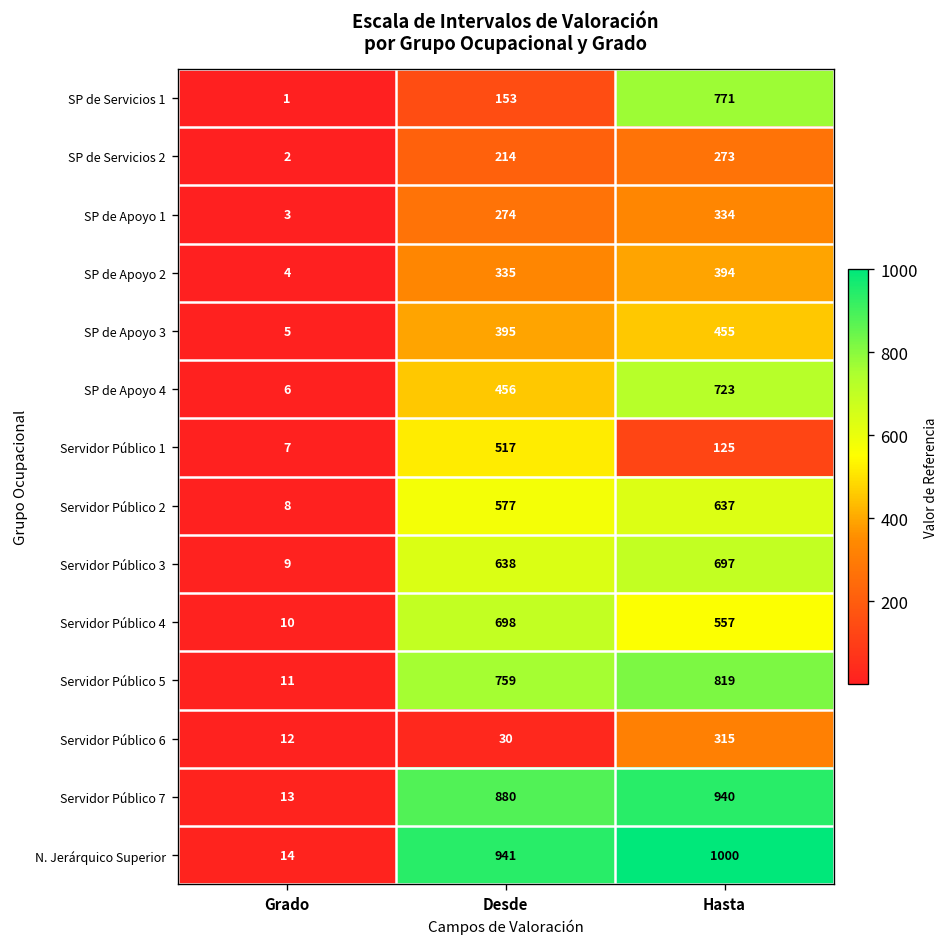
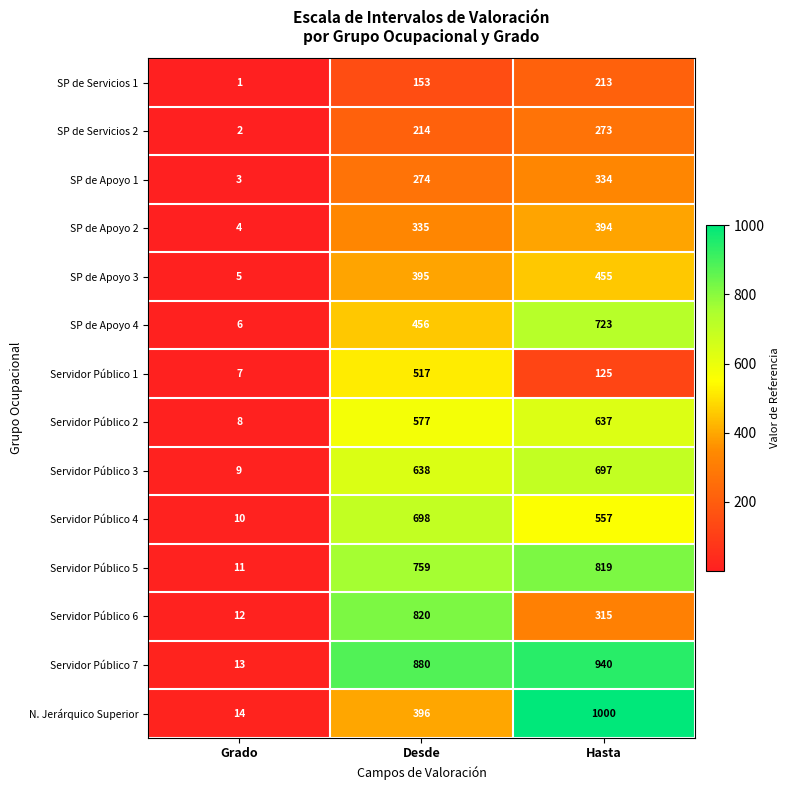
SP de Servicios 1, Hasta: 771 -> 213
Servidor Público 6, Desde: 30 -> 820
N. Jerárquico Superior, Desde: 941 -> 396
